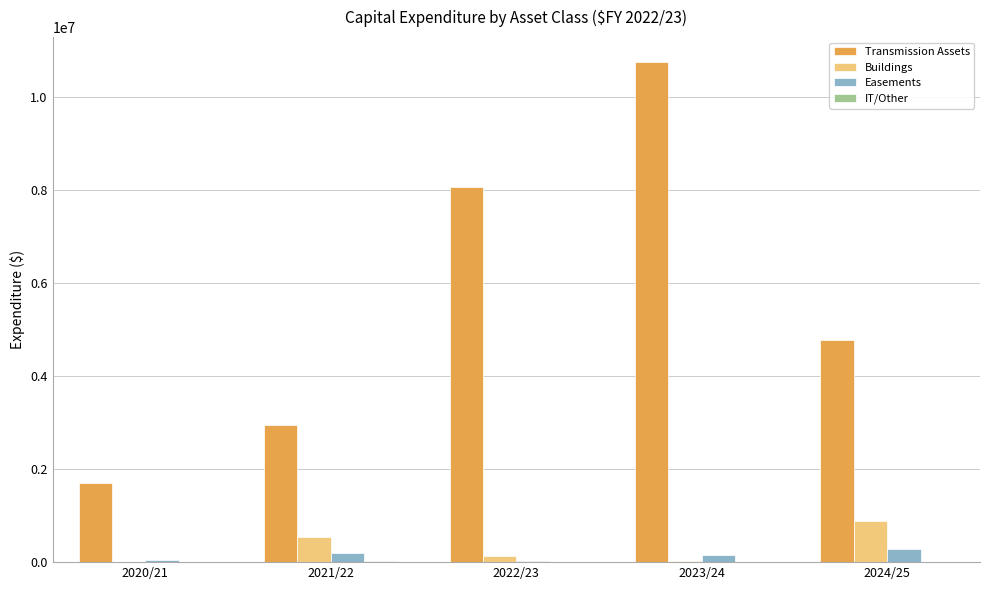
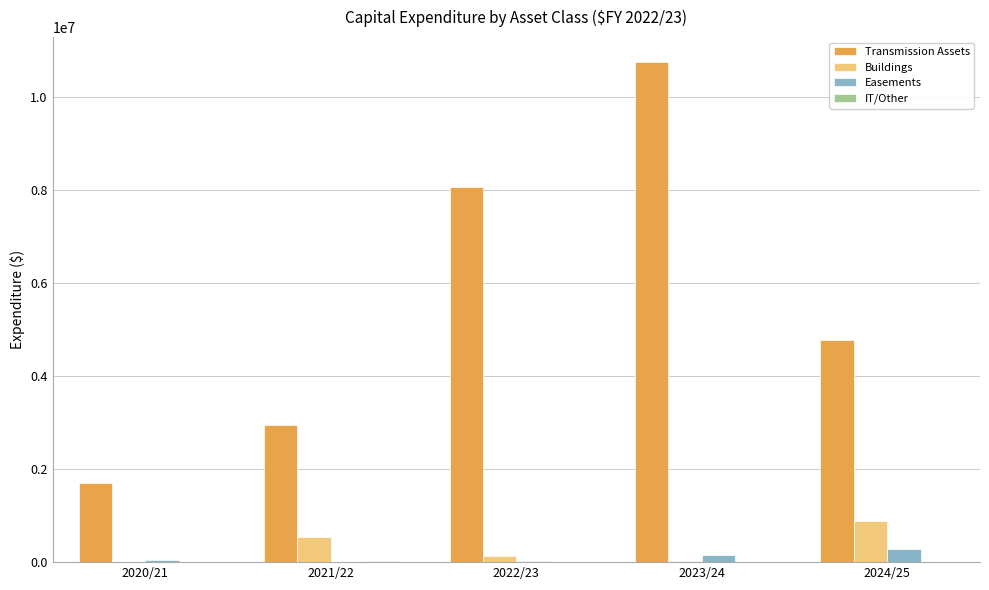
Easements, 2021/22: 200000 -> 0
